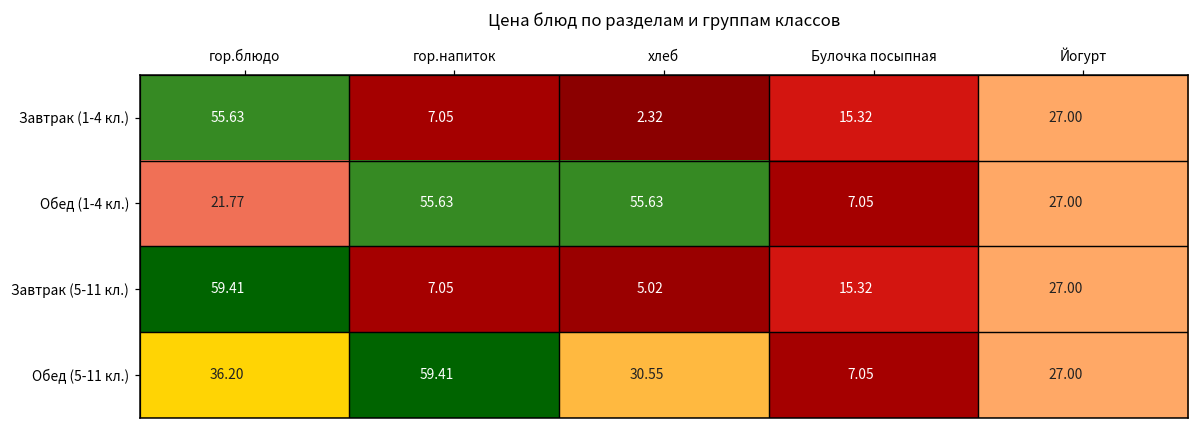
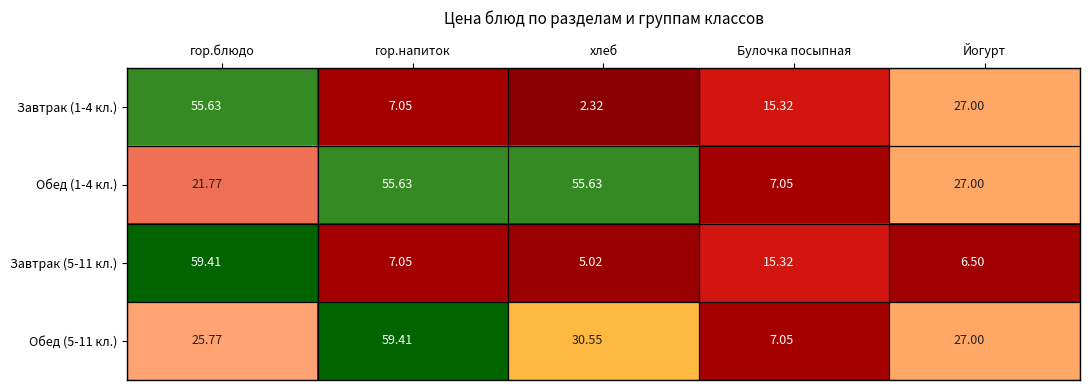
Завтрак (5-11 кл.), Йогурт: 27.00 -> 6.50
Обед (5-11 кл.), гор.блюдо: 36.20 -> 25.77
